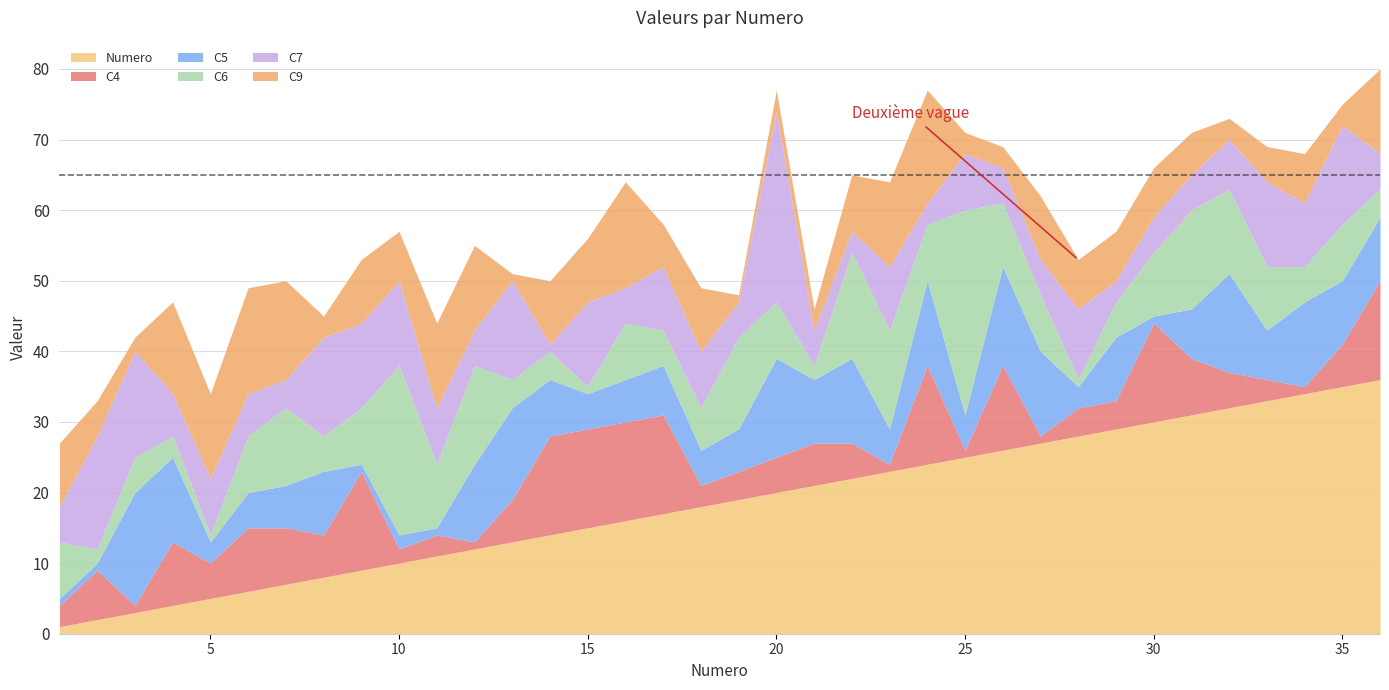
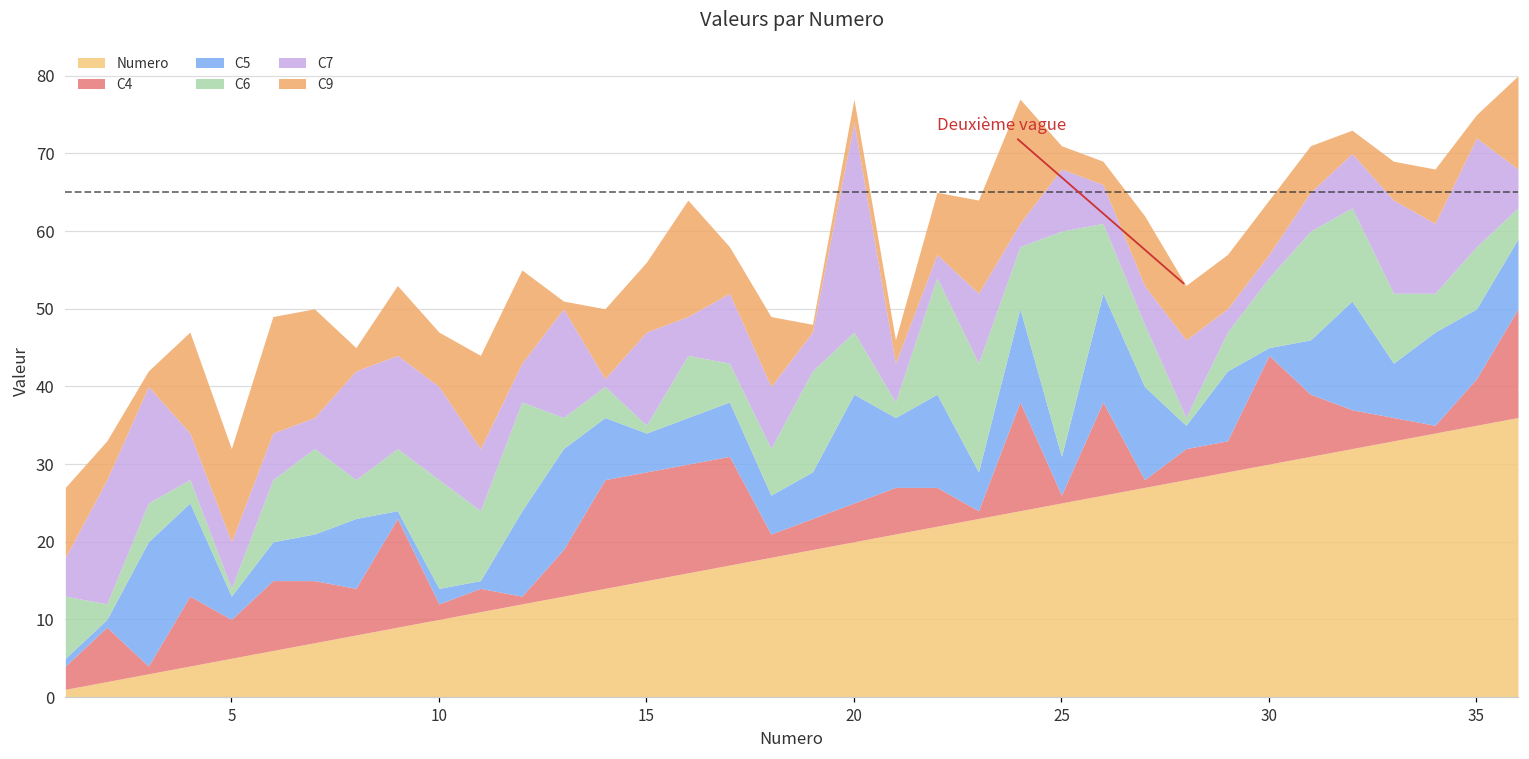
C7, 5: 8 -> 6
C6, 10: 24 -> 14
C7, 30: 5 -> 3
